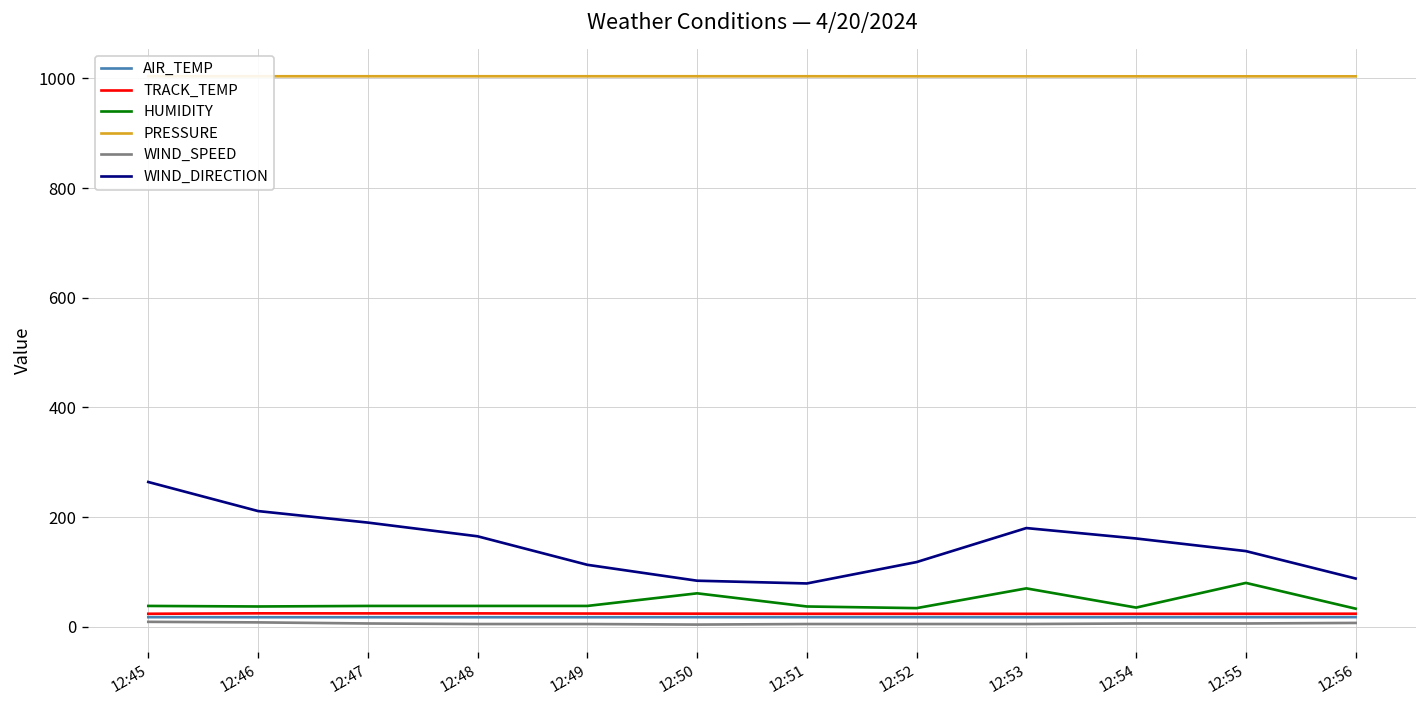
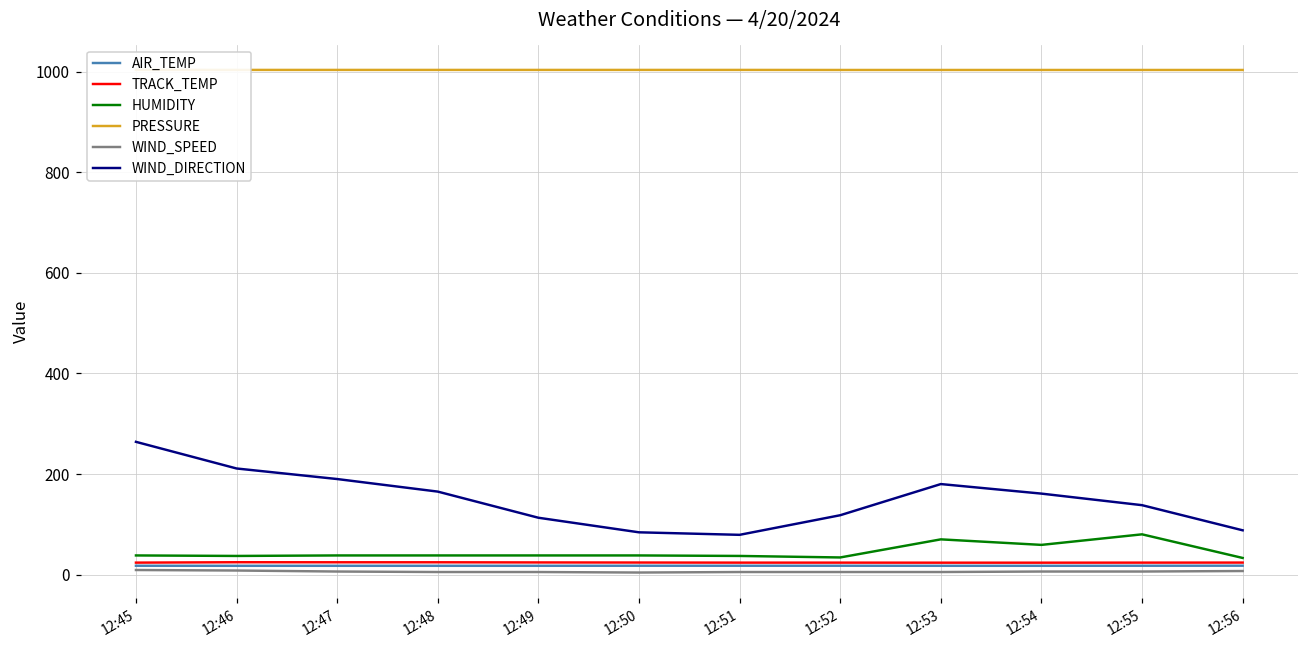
HUMIDITY, 12:50: 60 -> 40
HUMIDITY, 12:54: 40 -> 60
